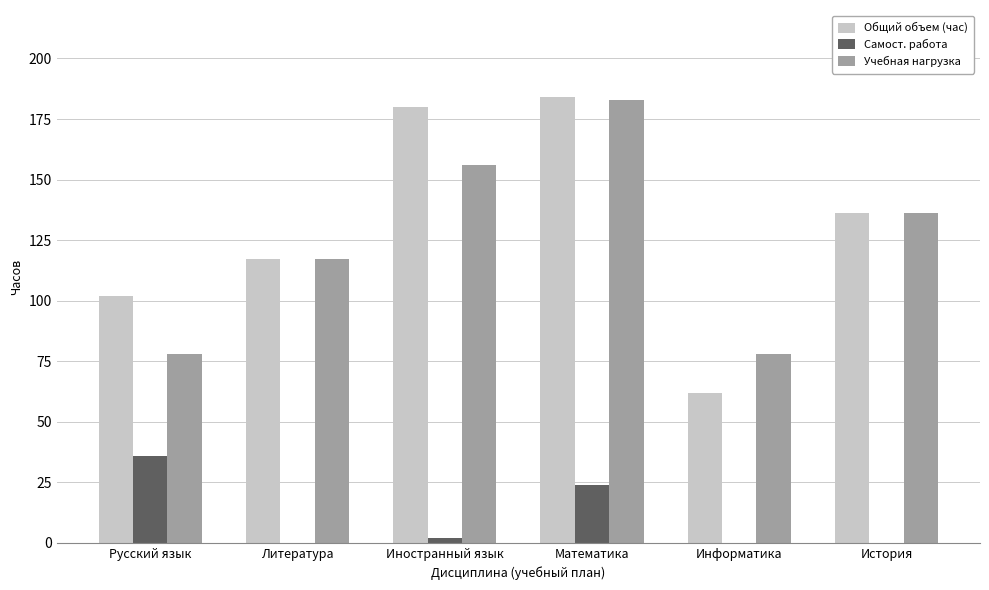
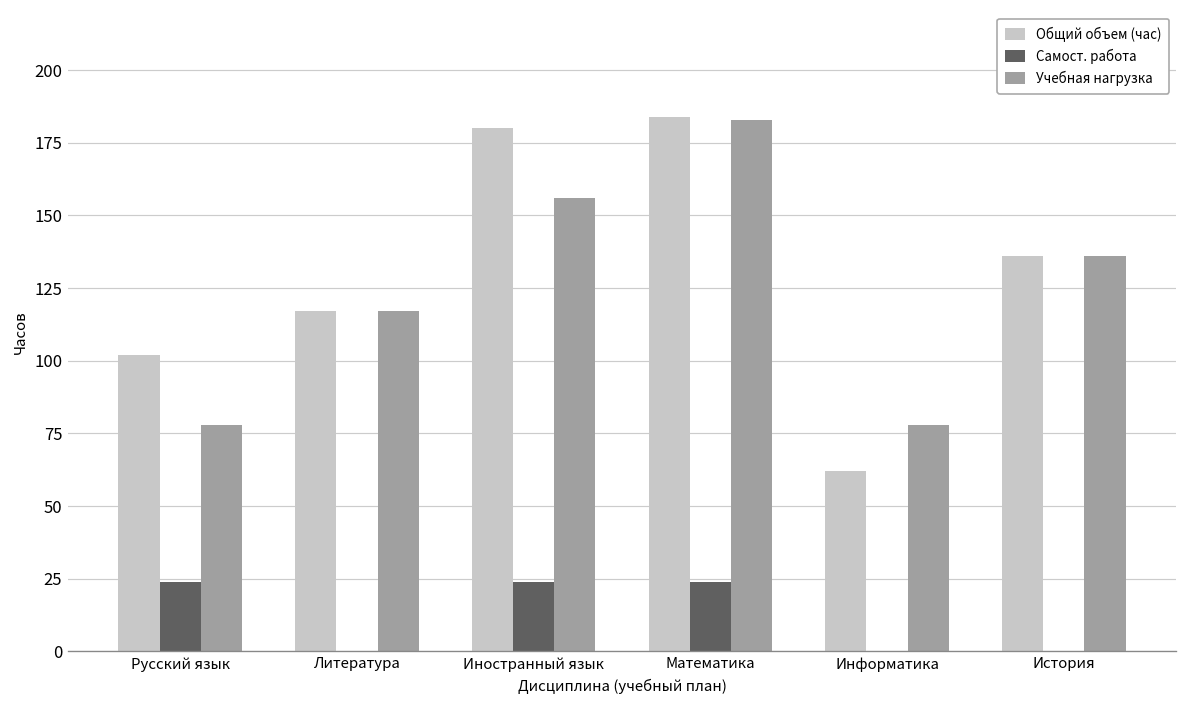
Самост. работа, Русский язык: 36 -> 24
Самост. работа, Иностранный язык: 2 -> 24
